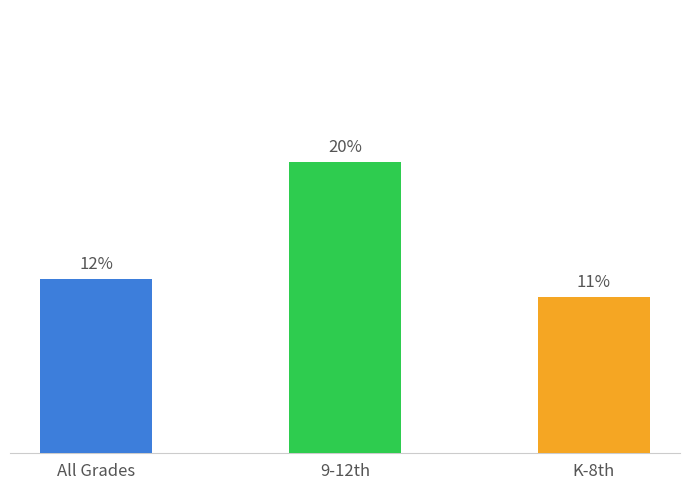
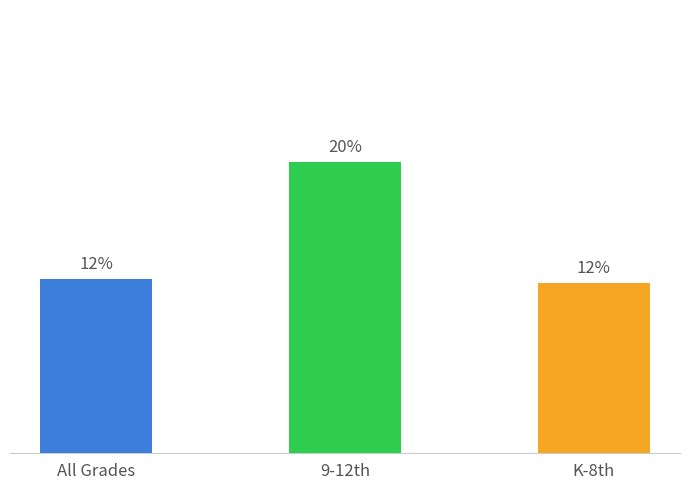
K-8th: 11% -> 12%
